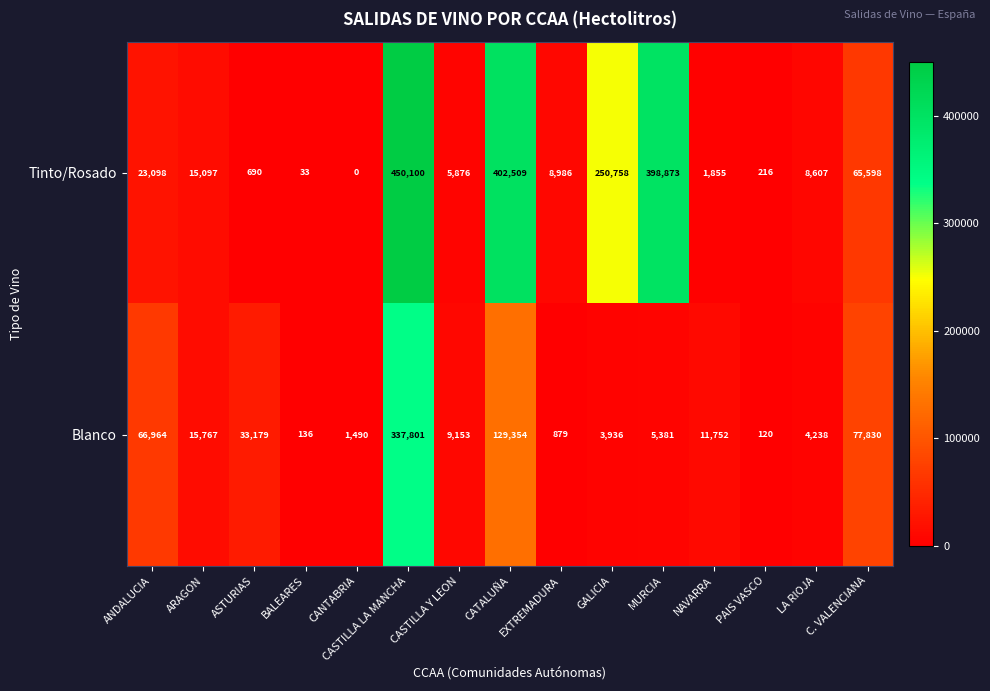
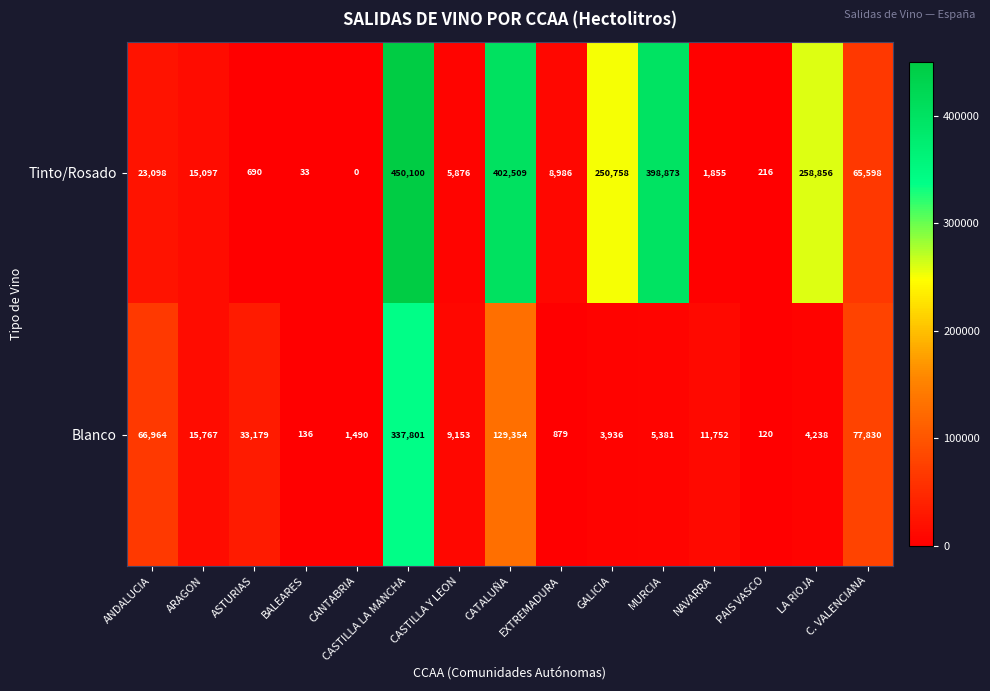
Tinto/Rosado, LA RIOJA: 8,607 -> 258,856
